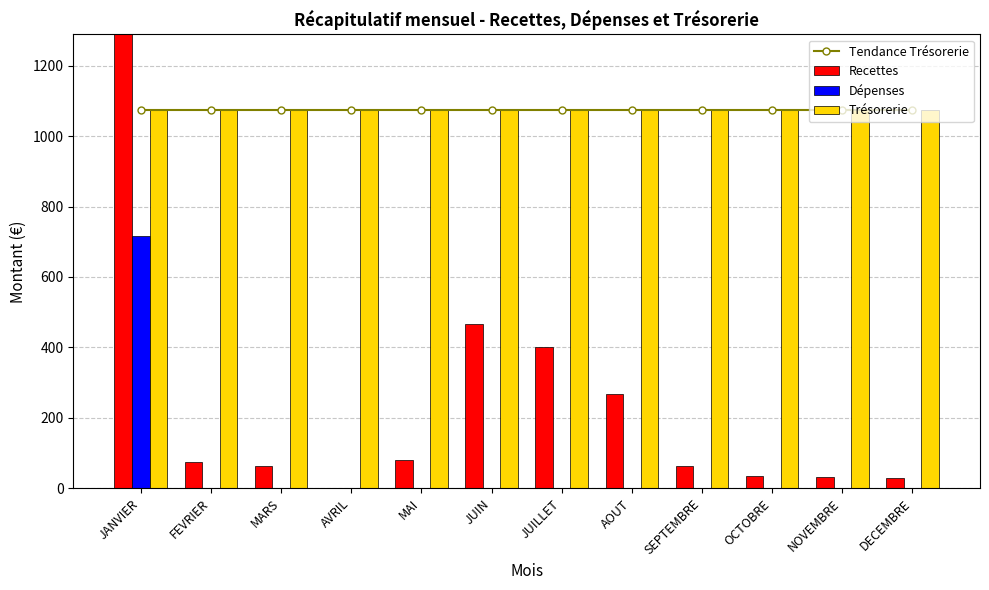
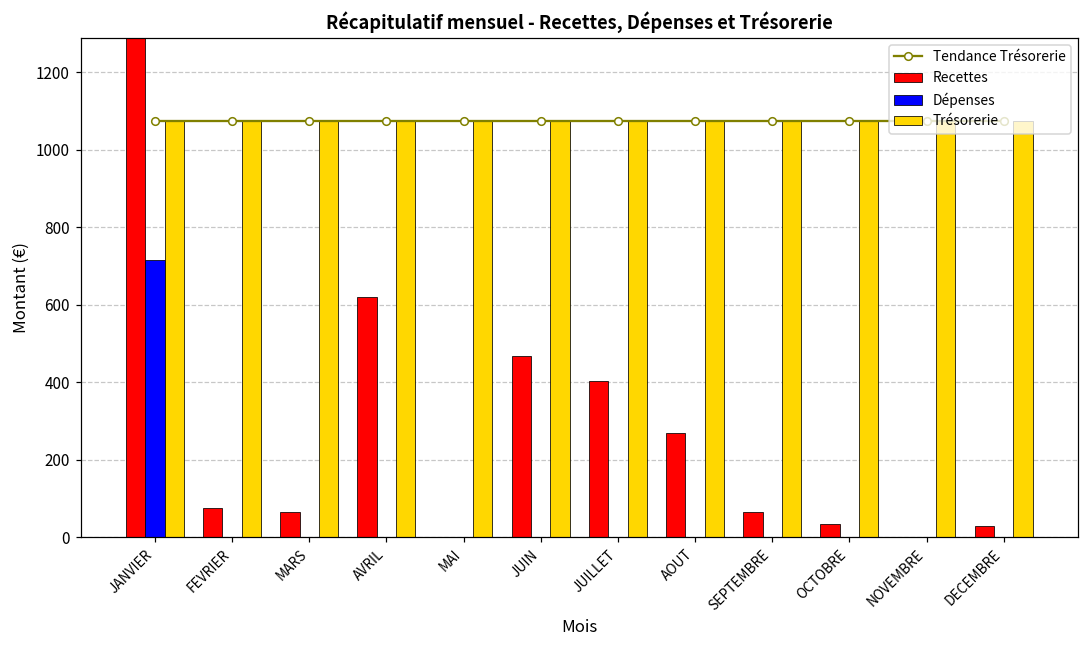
Recettes, AVRIL: 0 -> 620
Recettes, MAI: 80 -> 0
Recettes, NOVEMBRE: 30 -> 0
